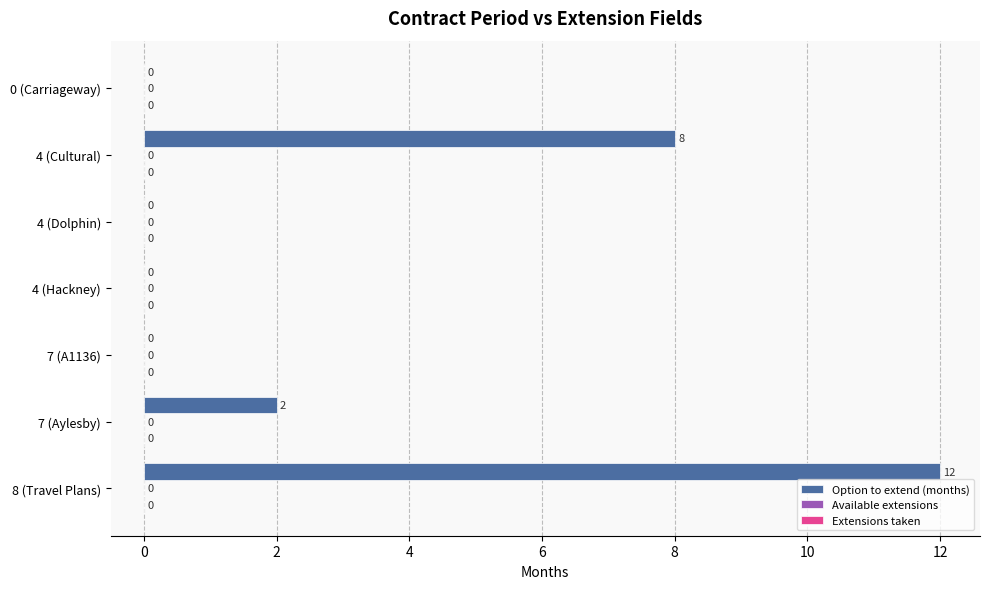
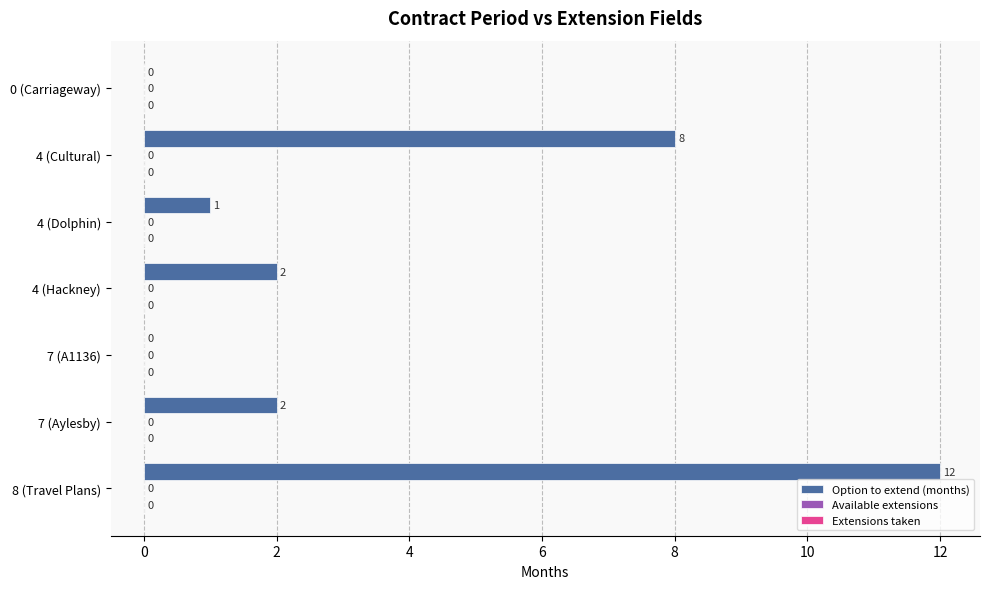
Option to extend (months), 4 (Dolphin): 0 -> 1
Option to extend (months), 4 (Hackney): 0 -> 2
